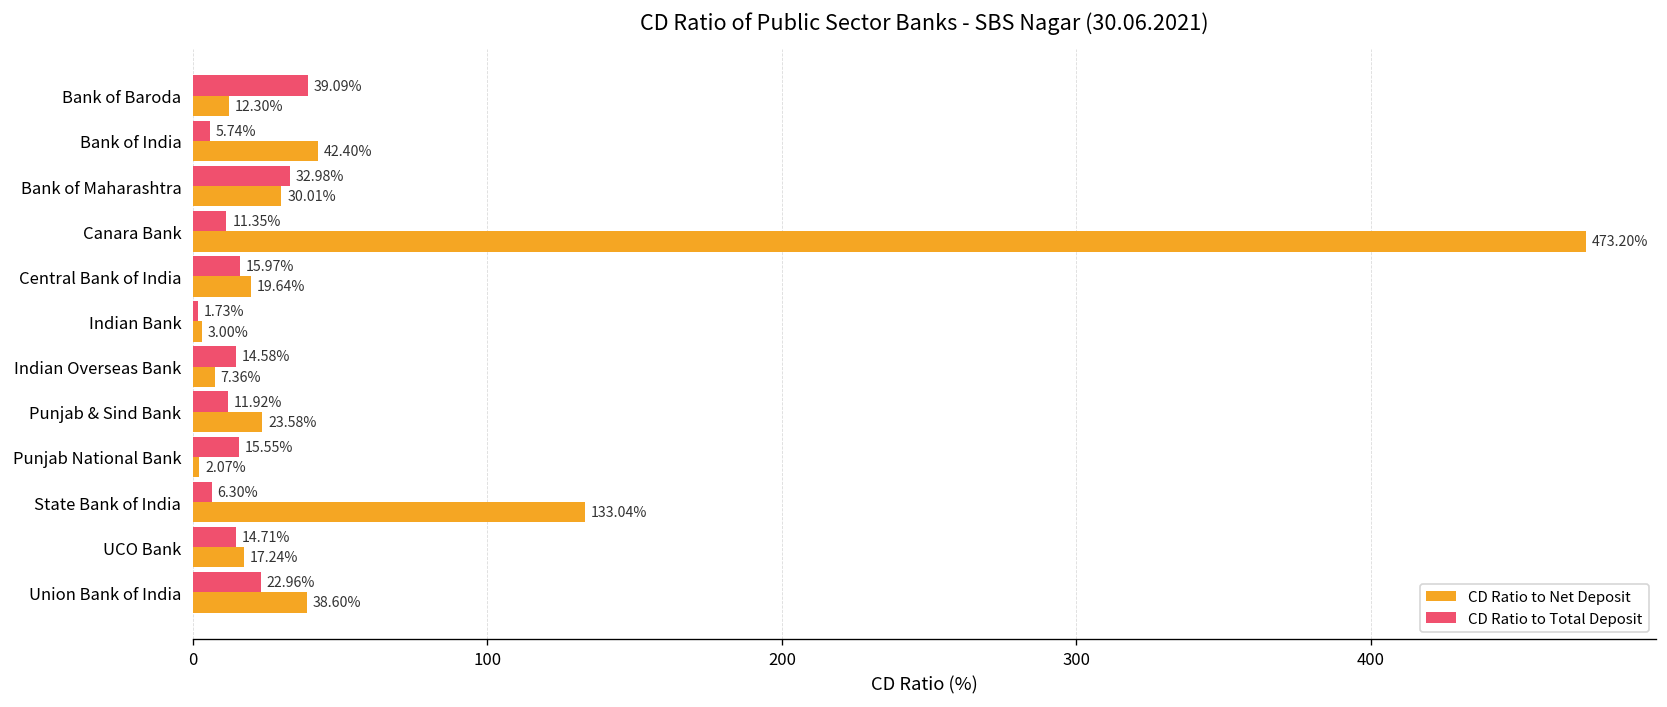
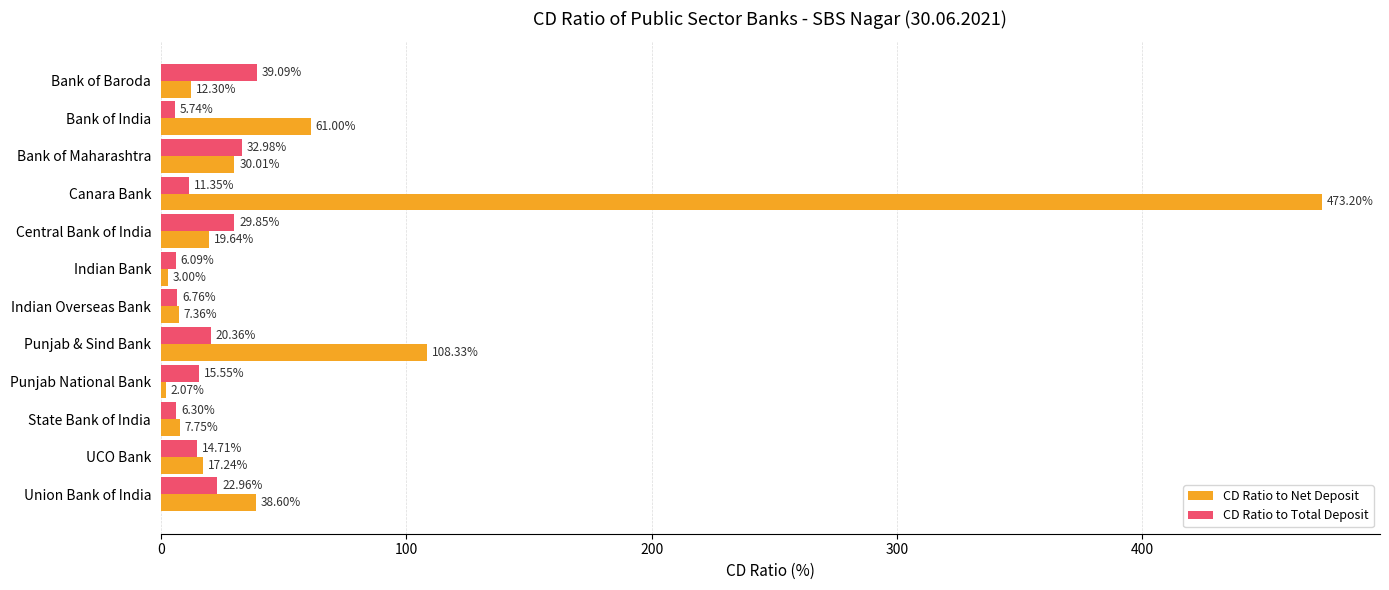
CD Ratio to Net Deposit, Bank of India: 42.40% -> 61.00%
CD Ratio to Total Deposit, Central Bank of India: 15.97% -> 29.85%
CD Ratio to Total Deposit, Indian Bank: 1.73% -> 6.09%
CD Ratio to Total Deposit, Indian Overseas Bank: 14.58% -> 6.76%
CD Ratio to Total Deposit, Punjab & Sind Bank: 11.92% -> 20.36%
CD Ratio to Net Deposit, Punjab & Sind Bank: 23.58% -> 108.33%
CD Ratio to Net Deposit, State Bank of India: 133.04% -> 7.75%
